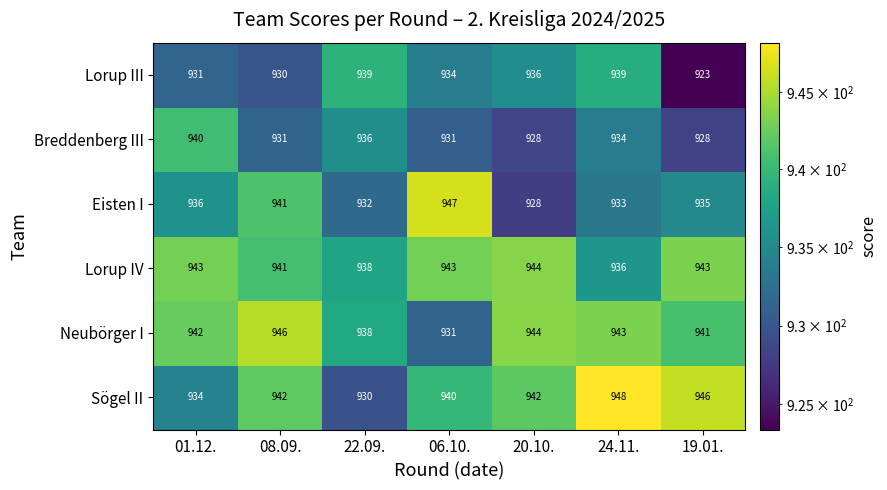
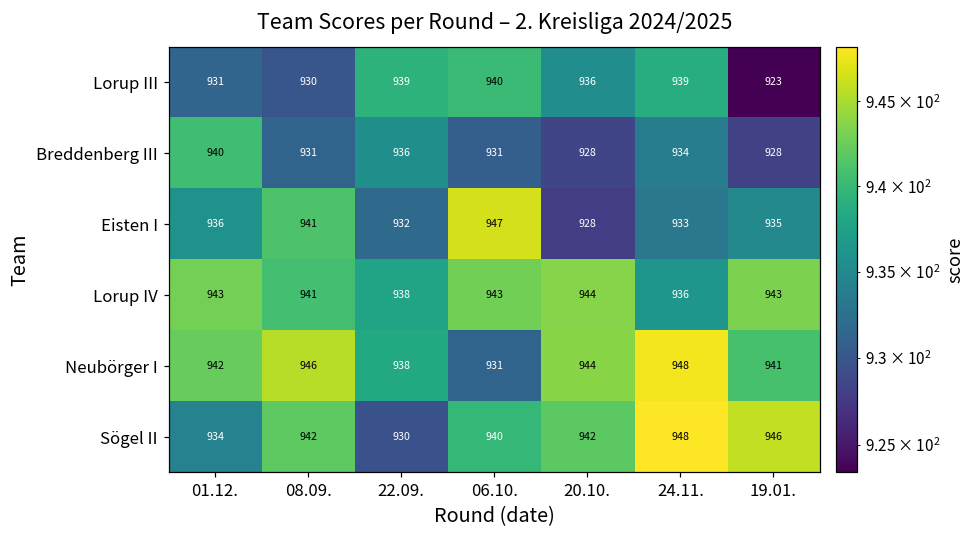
Lorup III, 06.10.: 934 -> 940
Neubörger I, 24.11.: 943 -> 948
